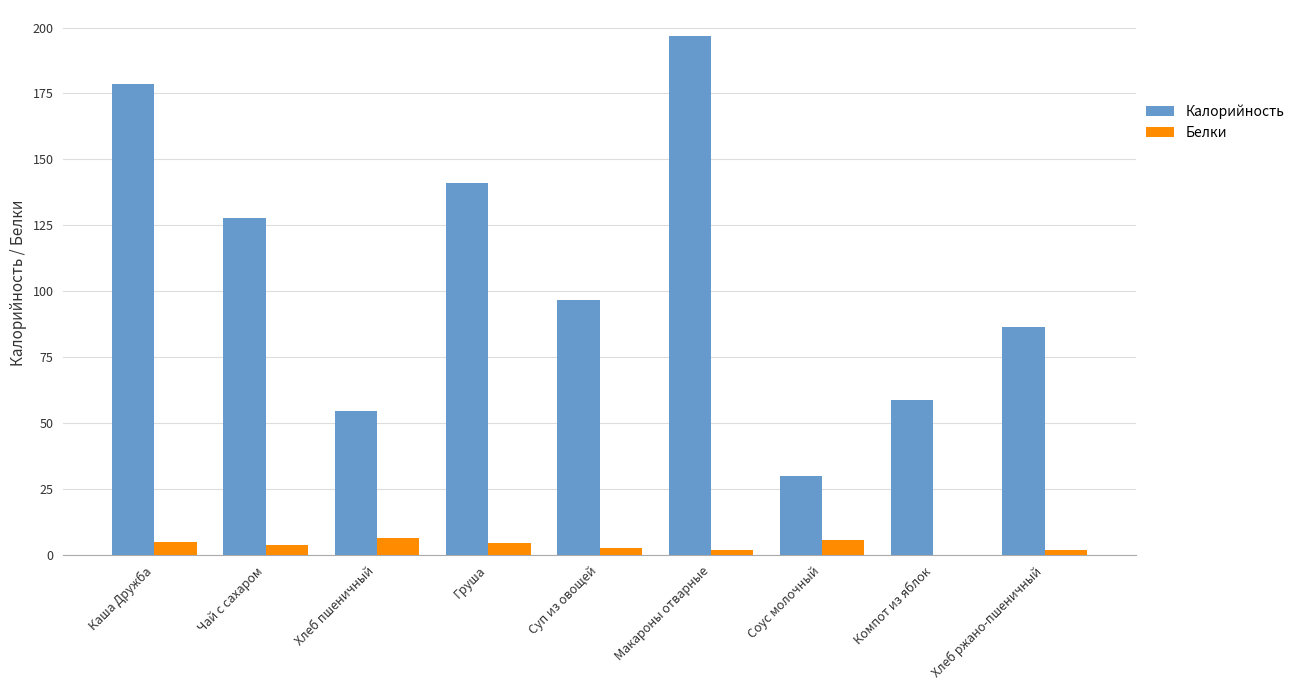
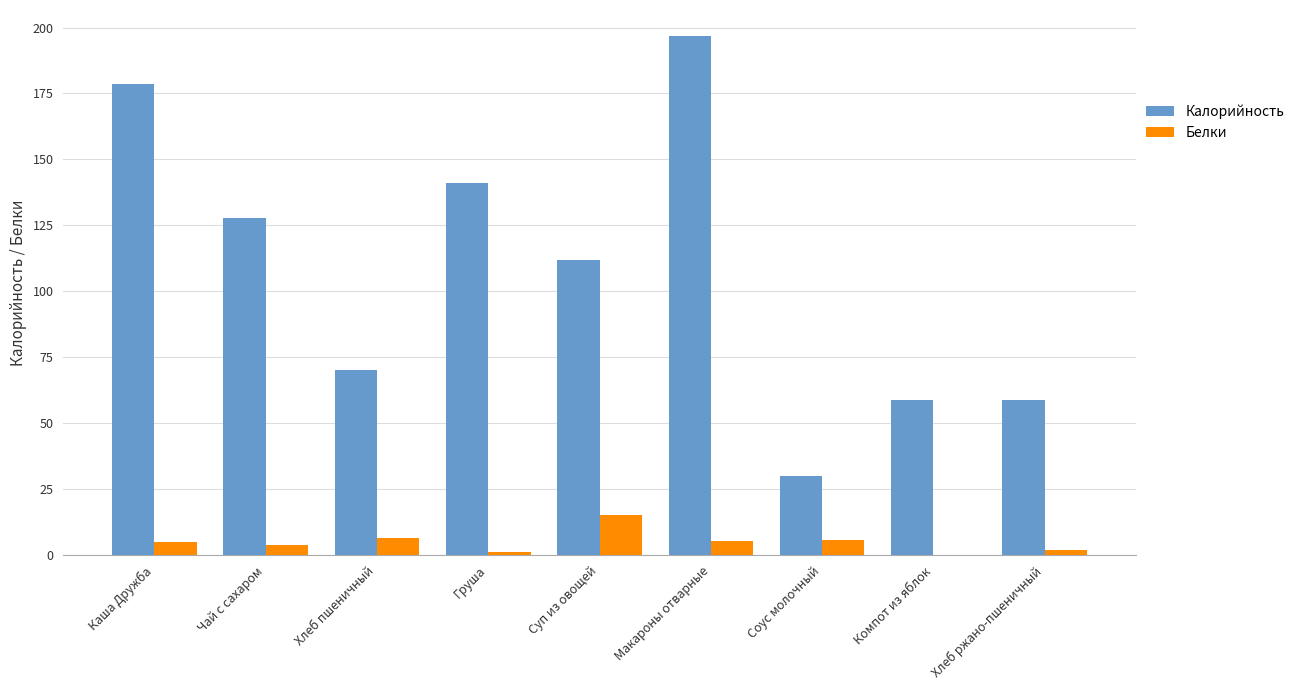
Калорийность, Хлеб пшеничный: 55 -> 70
Белки, Груша: 5 -> 1
Калорийность, Суп из овощей: 97 -> 112
Белки, Суп из овощей: 3 -> 15
Белки, Макароны отварные: 2 -> 5
Калорийность, Хлеб ржано-пшеничный: 87 -> 59
